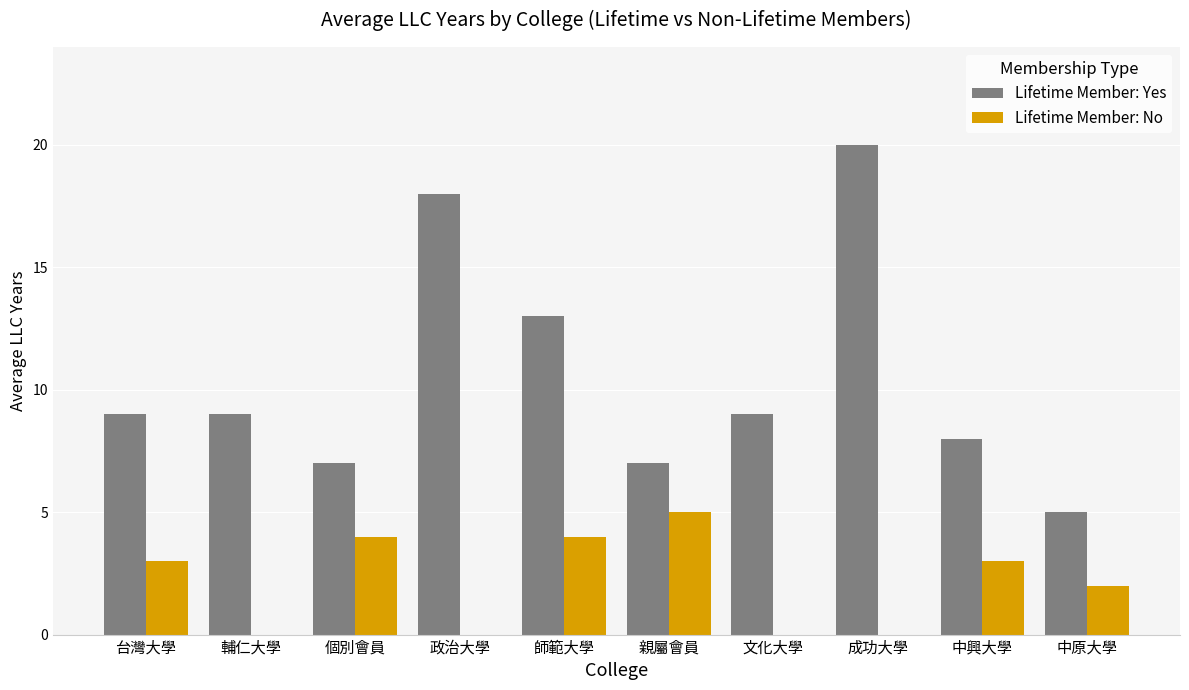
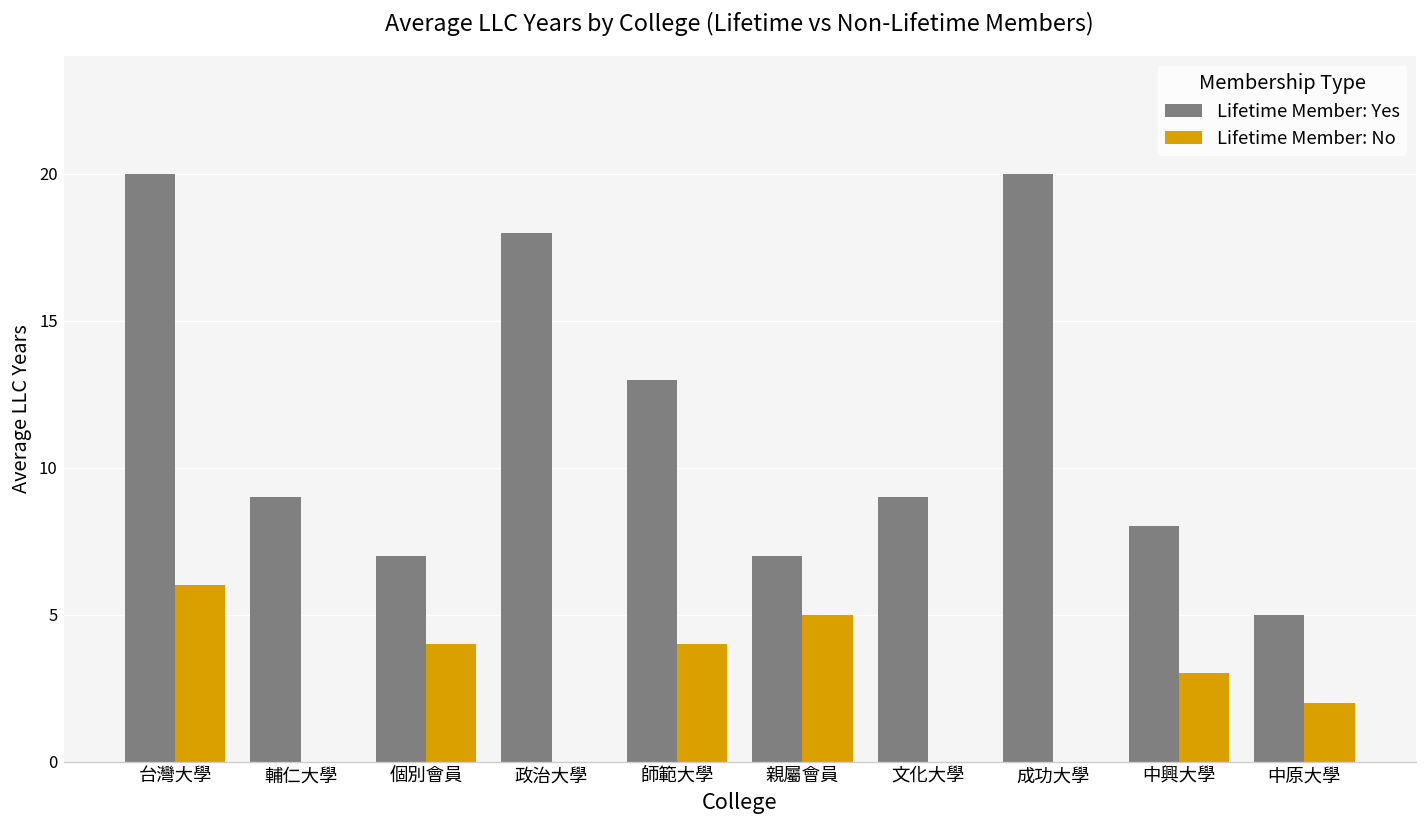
Lifetime Member: Yes, 台灣大學: 9 -> 20
Lifetime Member: No, 台灣大學: 3 -> 6
